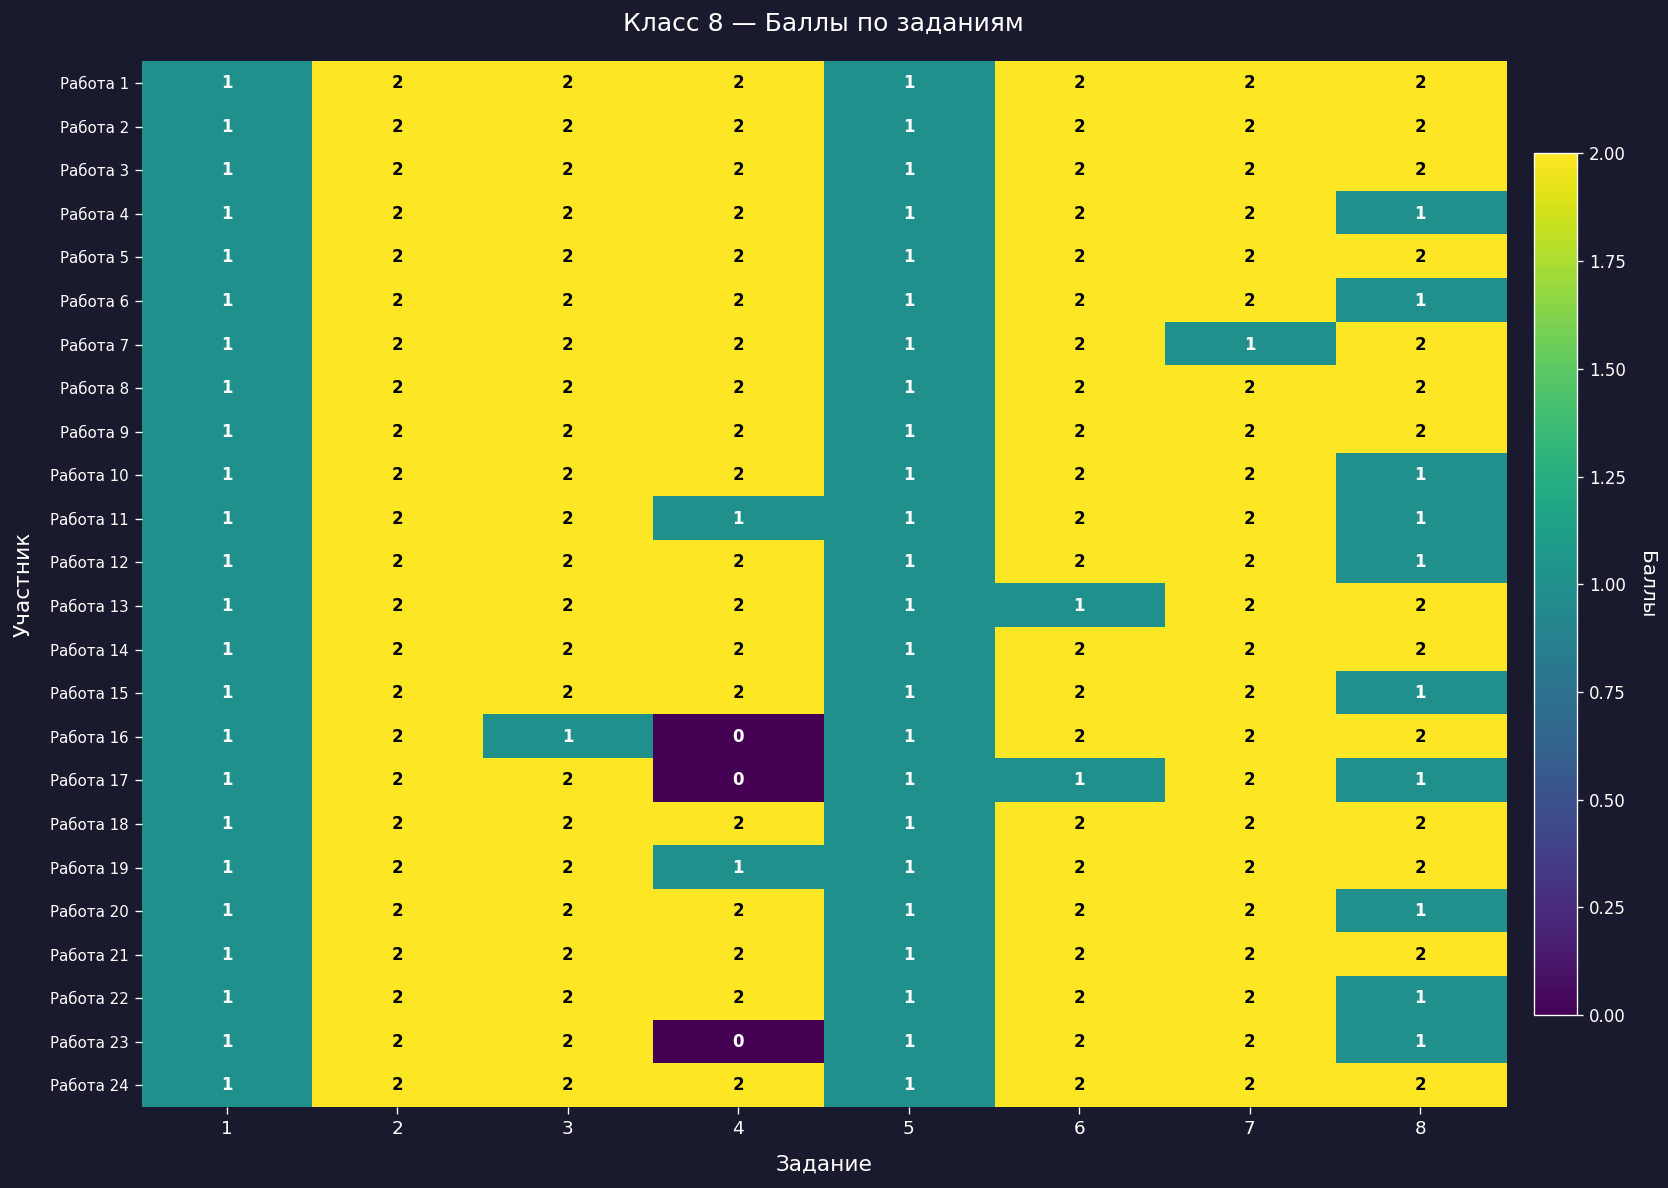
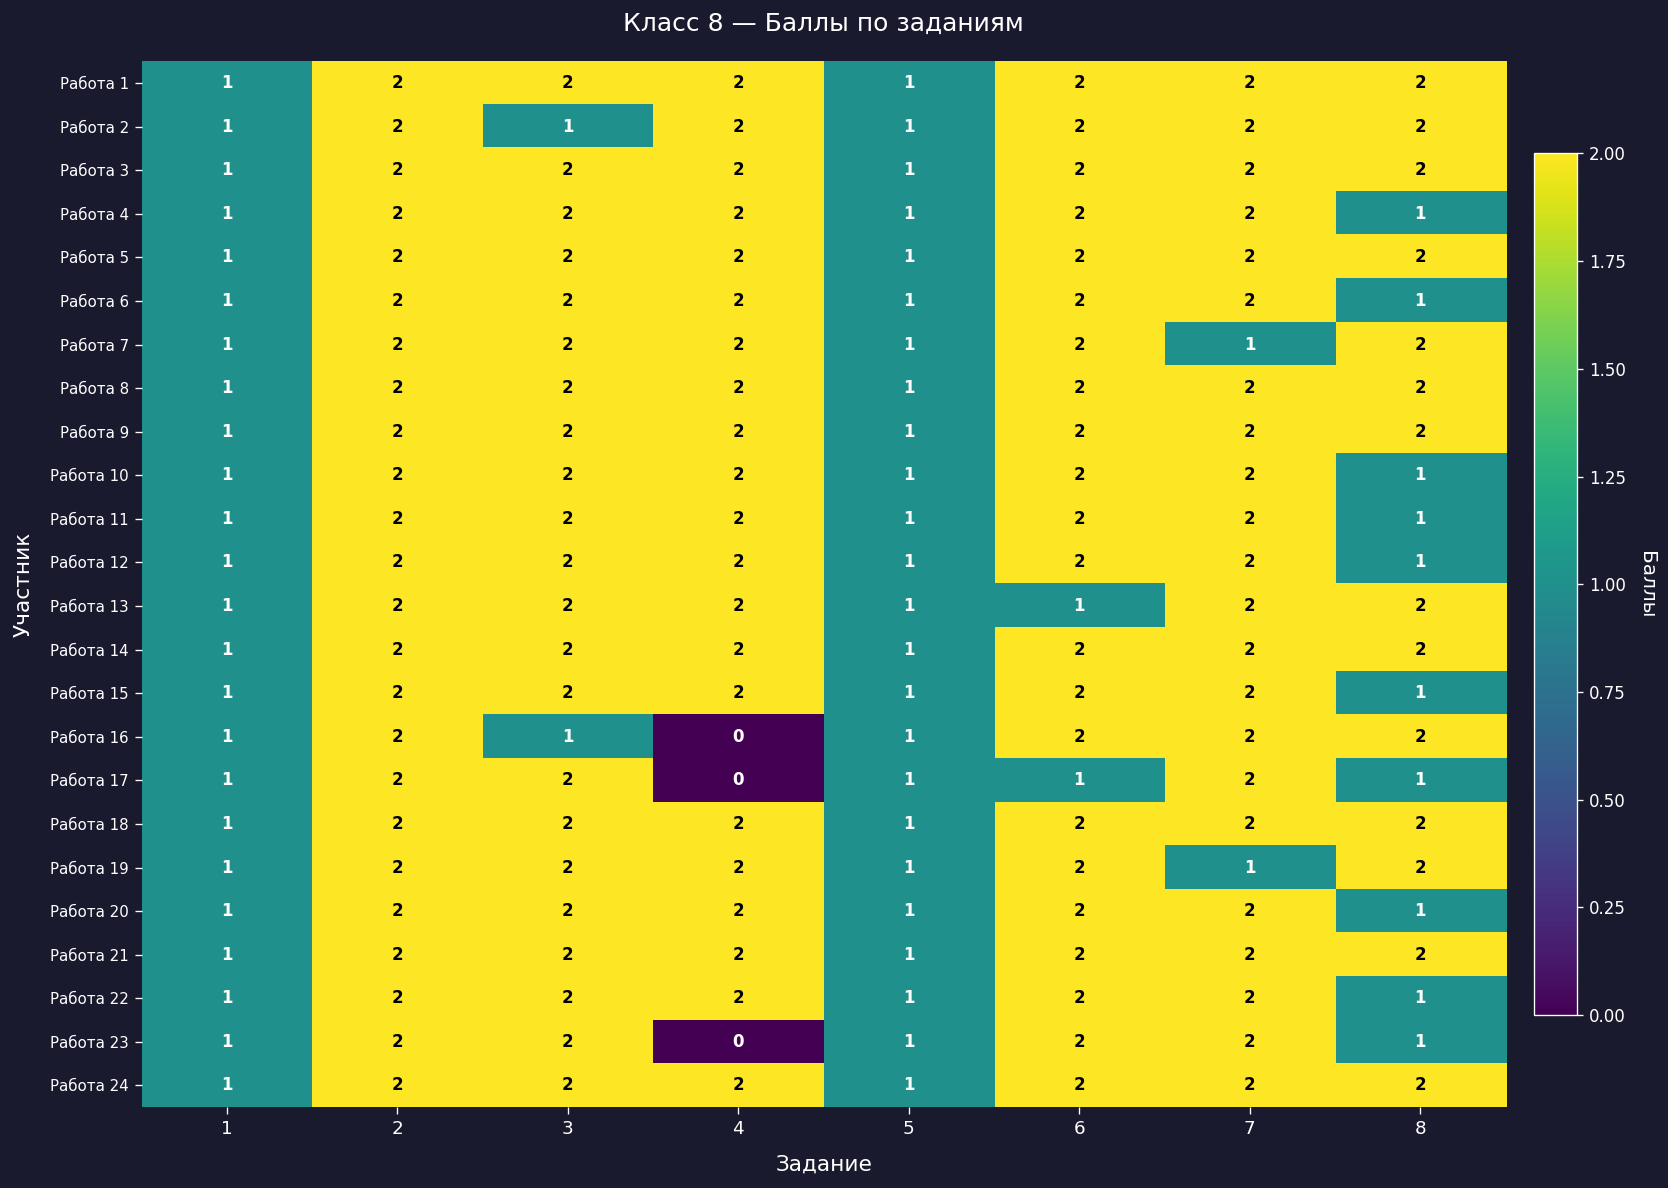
Работа 2, 3: 2 -> 1
Работа 11, 4: 1 -> 2
Работа 19, 4: 1 -> 2
Работа 19, 7: 2 -> 1
